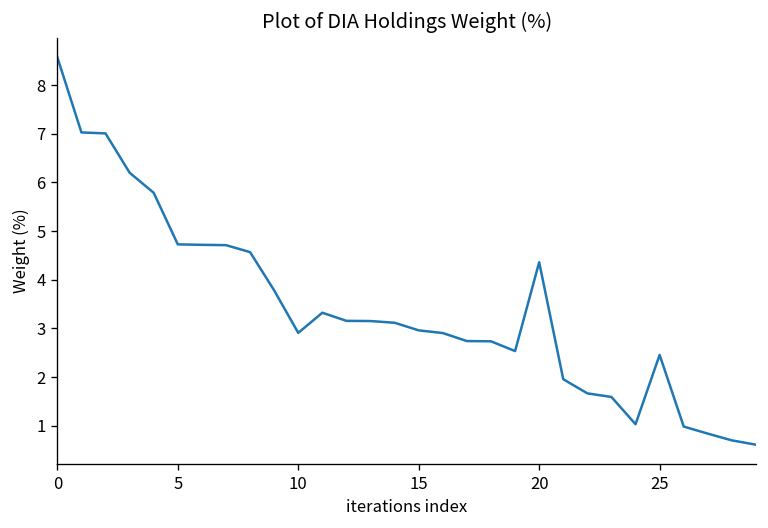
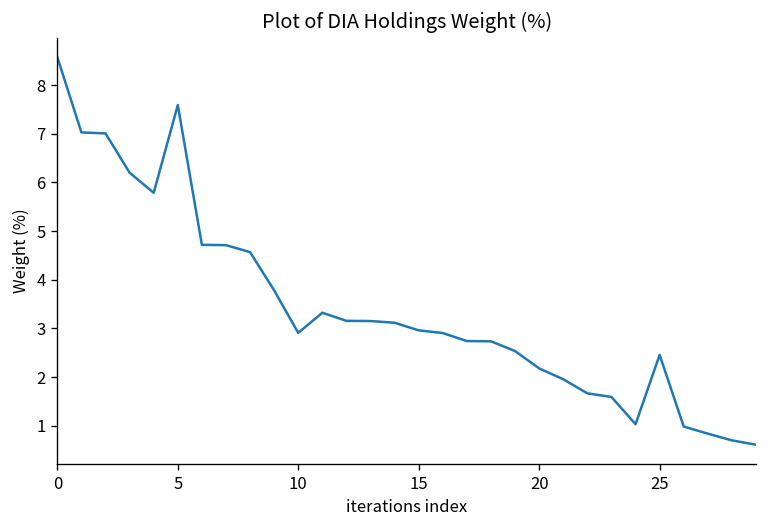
5: 4.7 -> 7.6
20: 4.4 -> 2.2
